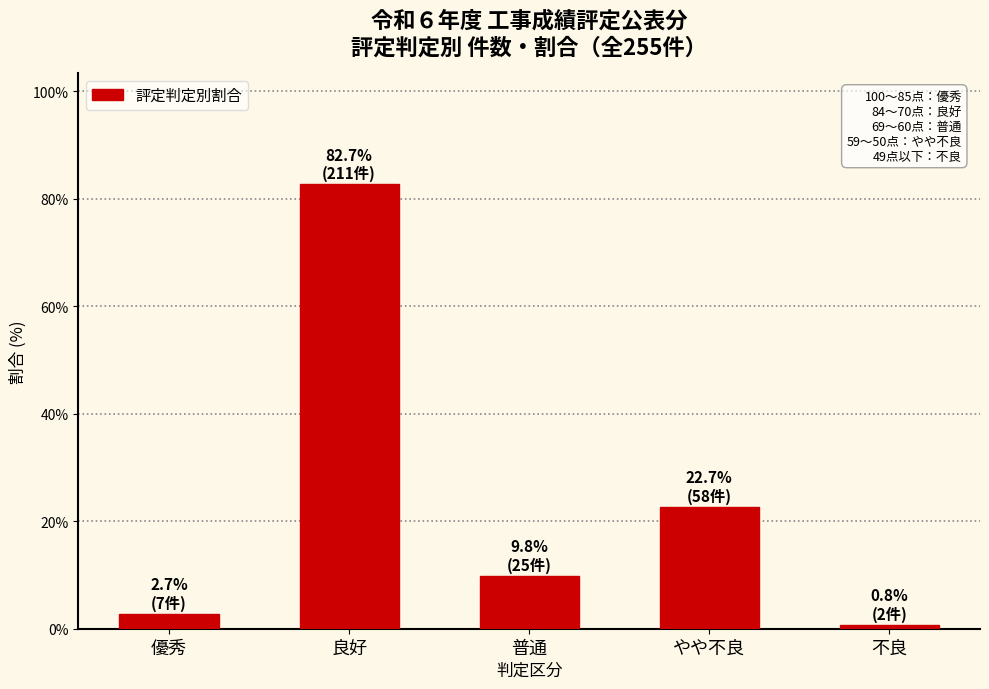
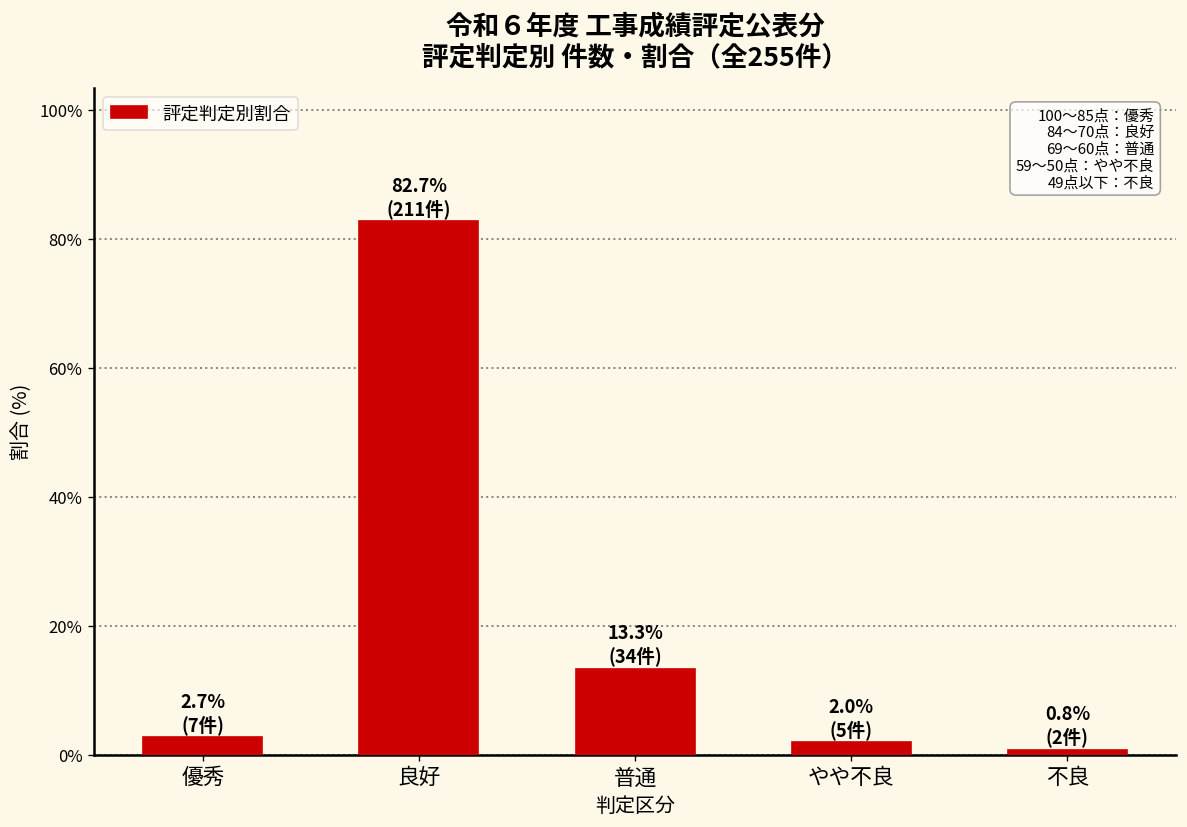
普通: 9.8% (25件) -> 13.3% (34件)
やや不良: 22.7% (58件) -> 2.0% (5件)
